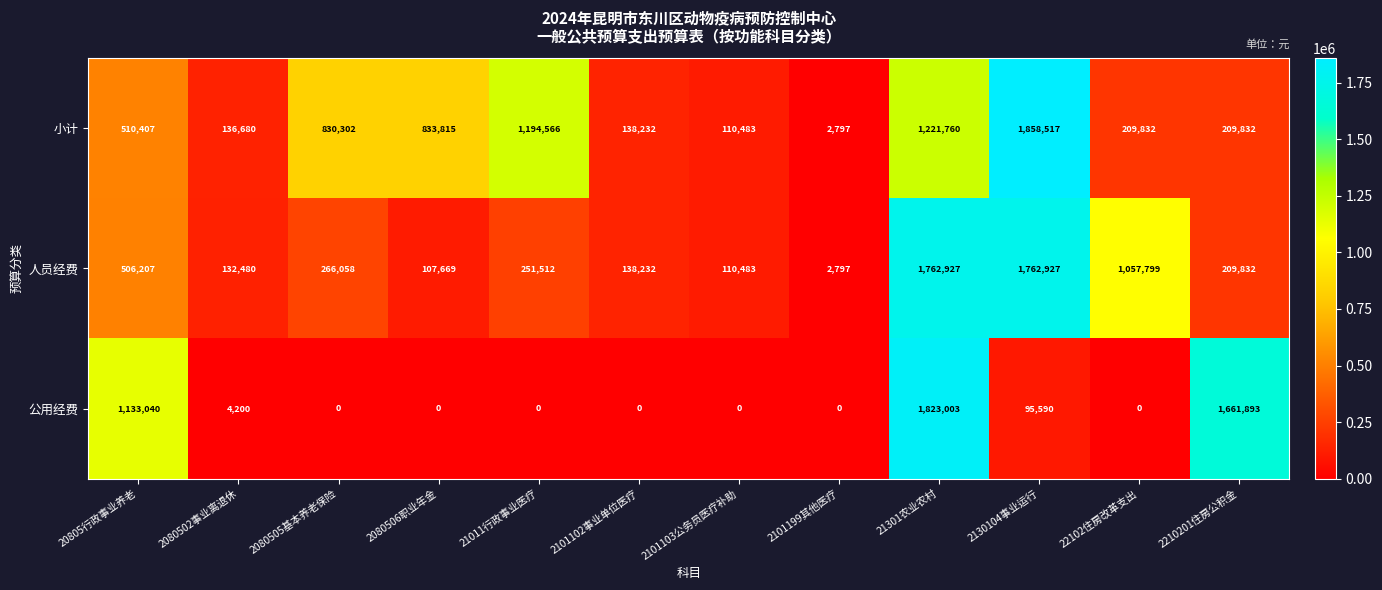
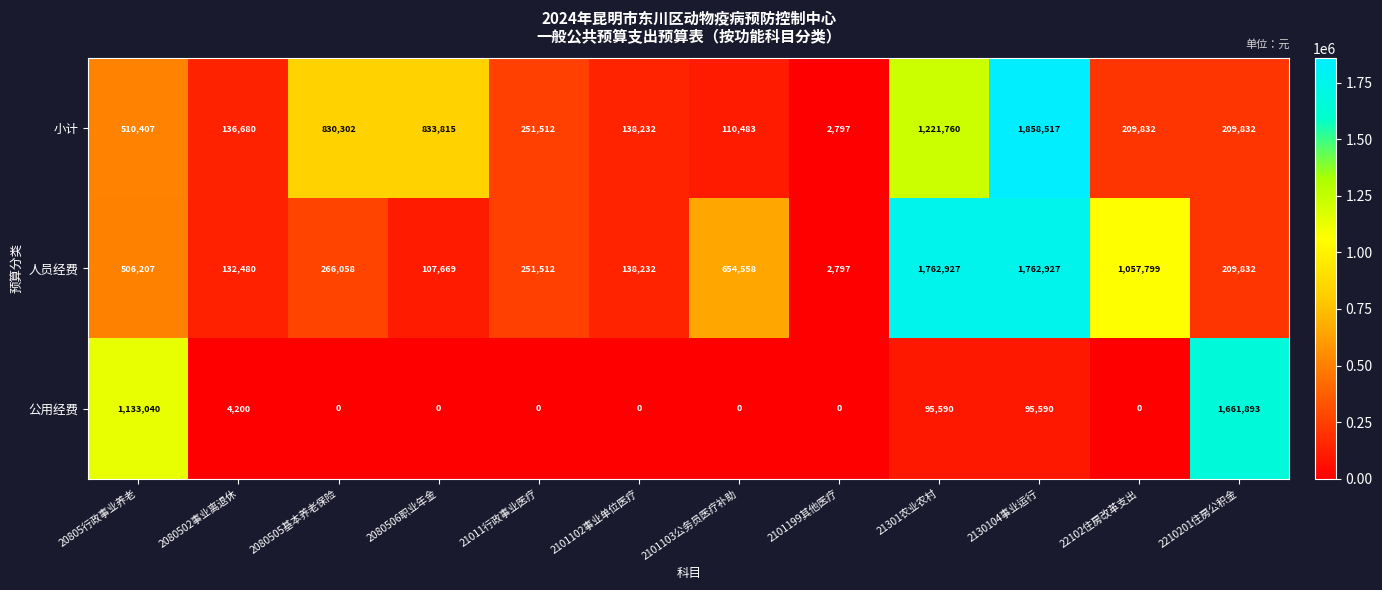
小计, 21011行政事业医疗: 1,194,566 -> 251,512
人员经费, 2101103公务员医疗补助: 110,483 -> 654,558
公用经费, 21301农业农村: 1,823,003 -> 95,590
